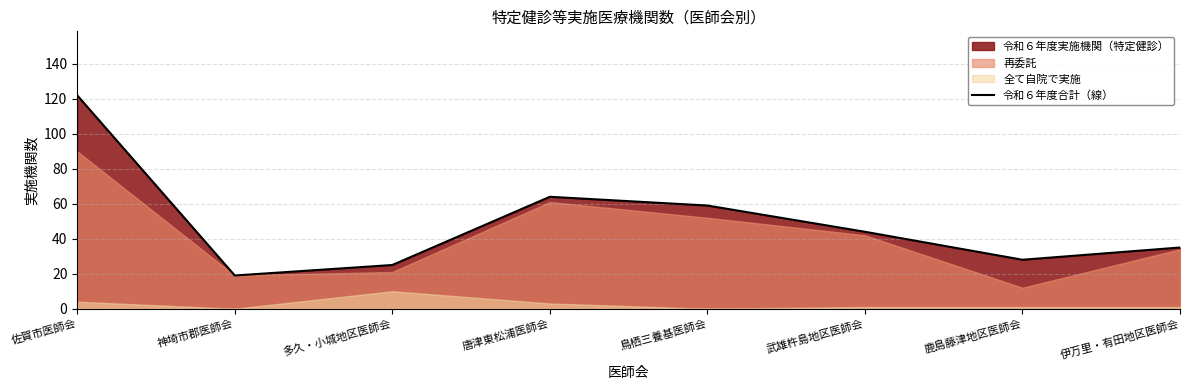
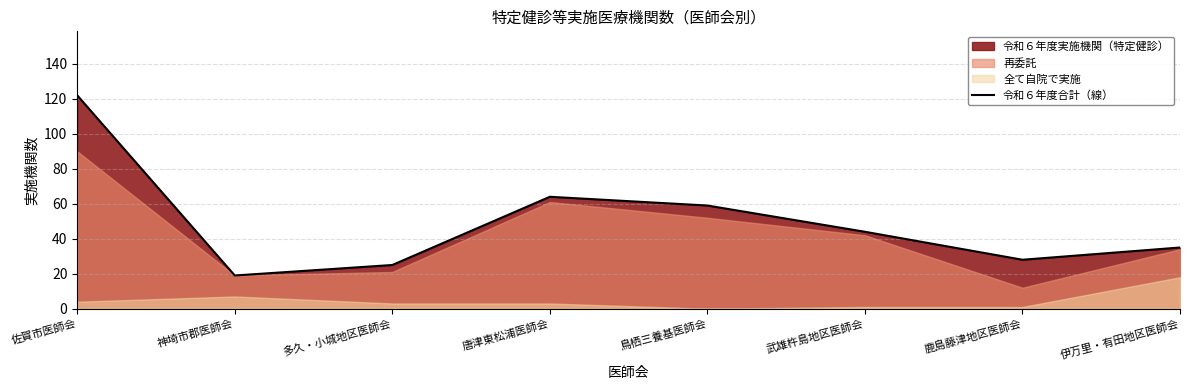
全て自院で実施, 神埼市郡医師会: 0 -> 7
全て自院で実施, 多久・小城地区医師会: 10 -> 3
全て自院で実施, 伊万里・有田地区医師会: 1 -> 18
